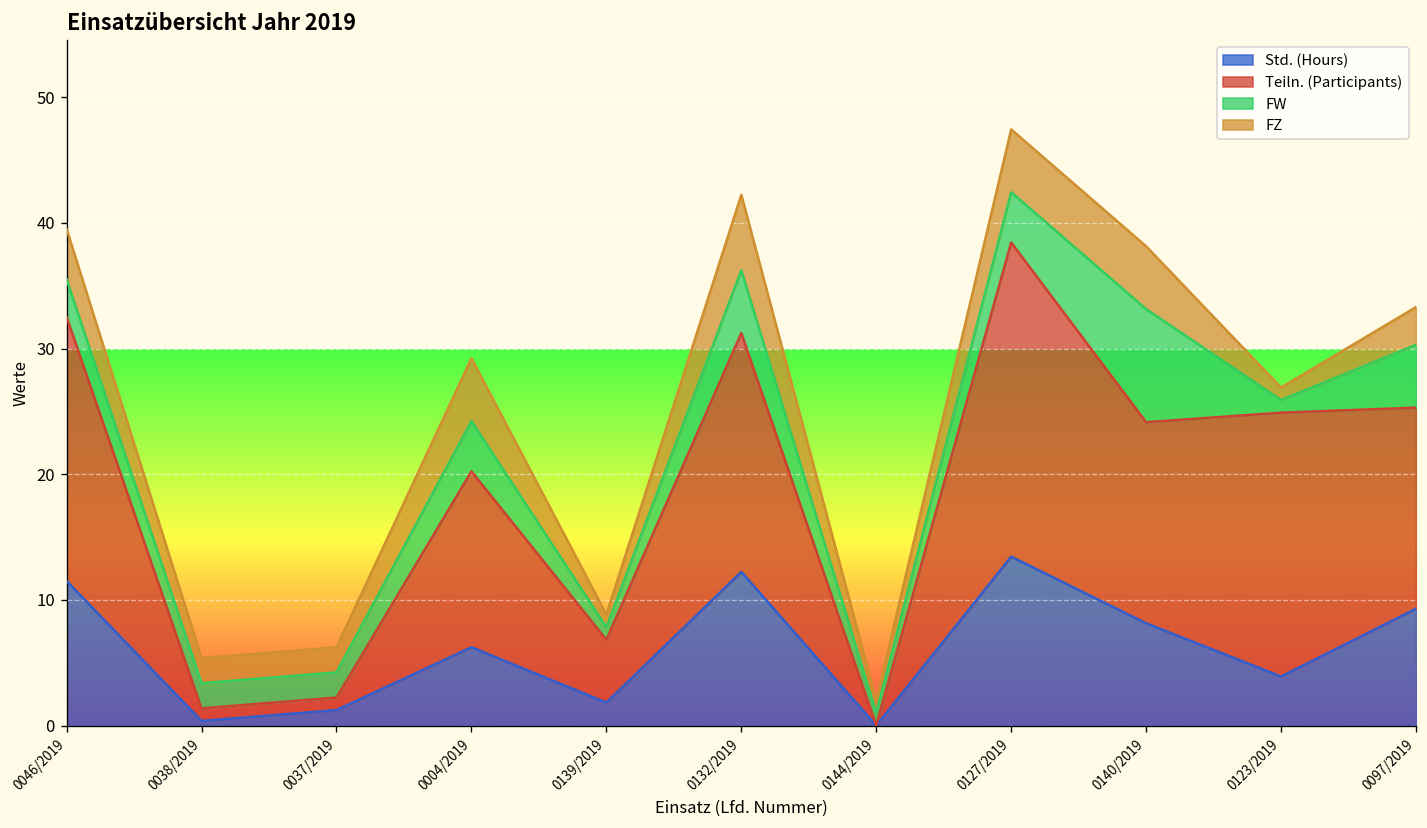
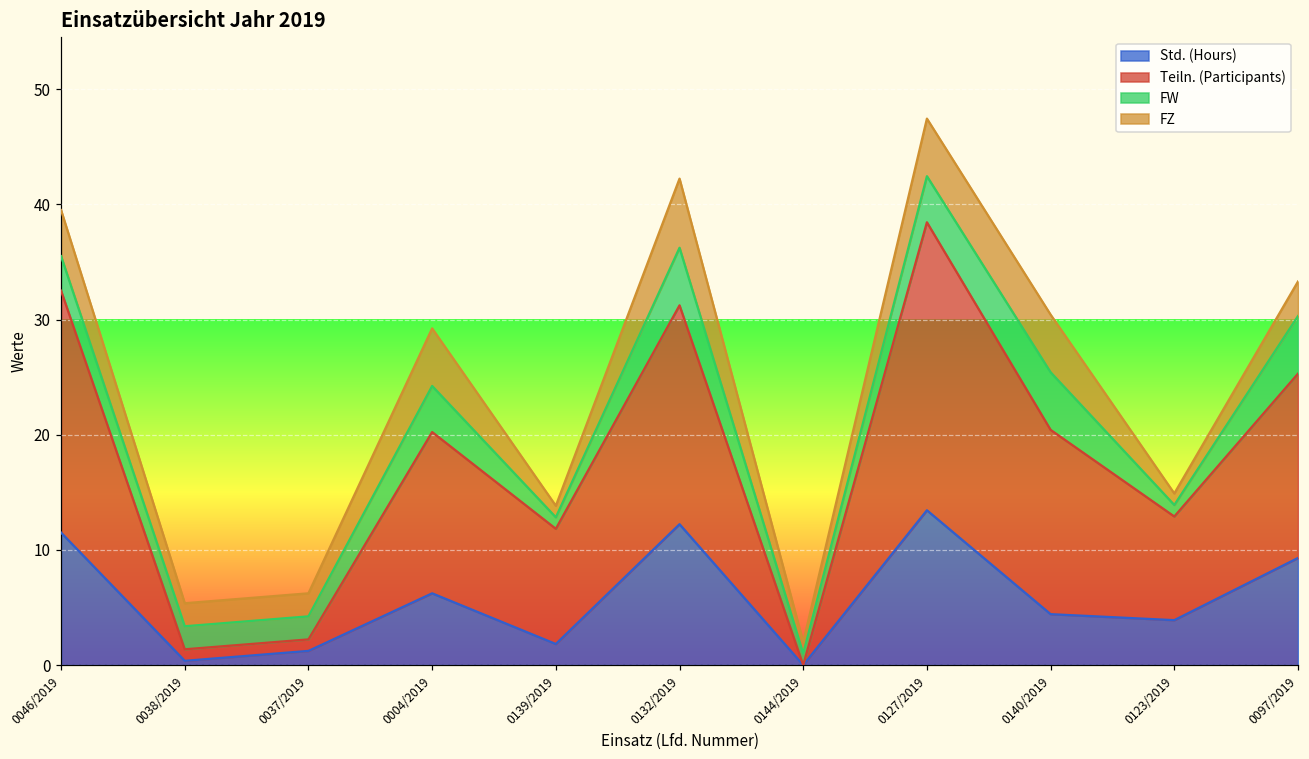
Teiln. (Participants), 0139/2019: 5 -> 10
Std. (Hours), 0140/2019: 8.1 -> 4.4
FW, 0140/2019: 9 -> 5
Teiln. (Participants), 0123/2019: 21 -> 9
